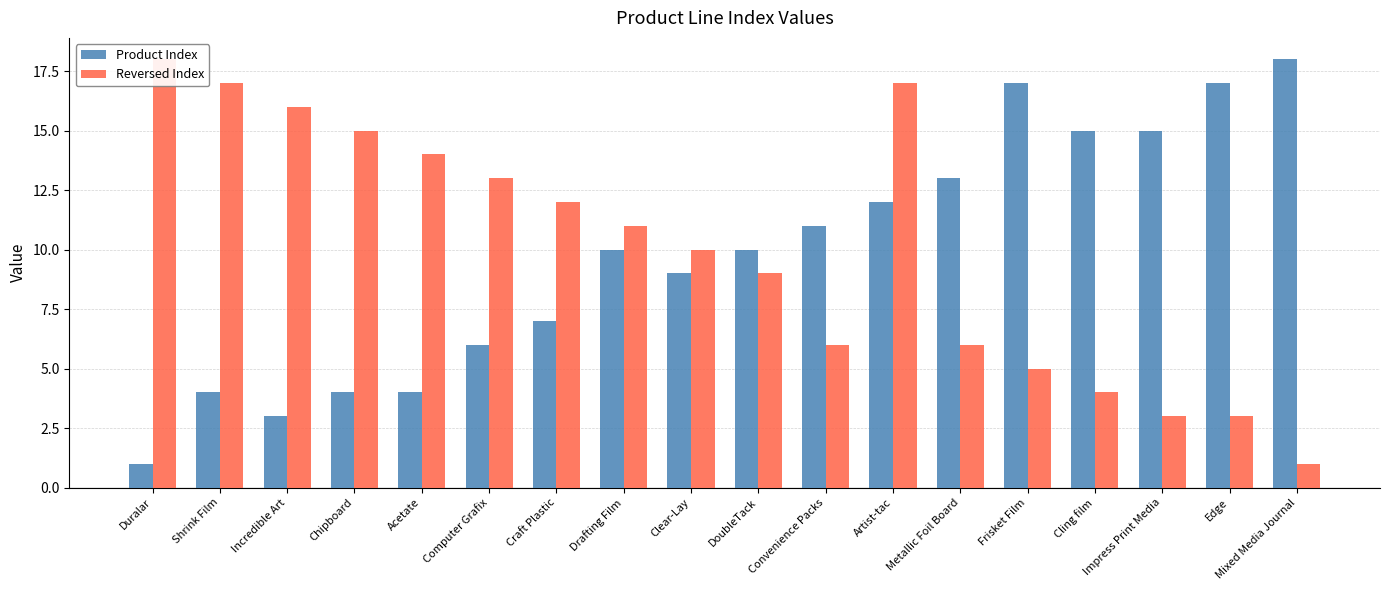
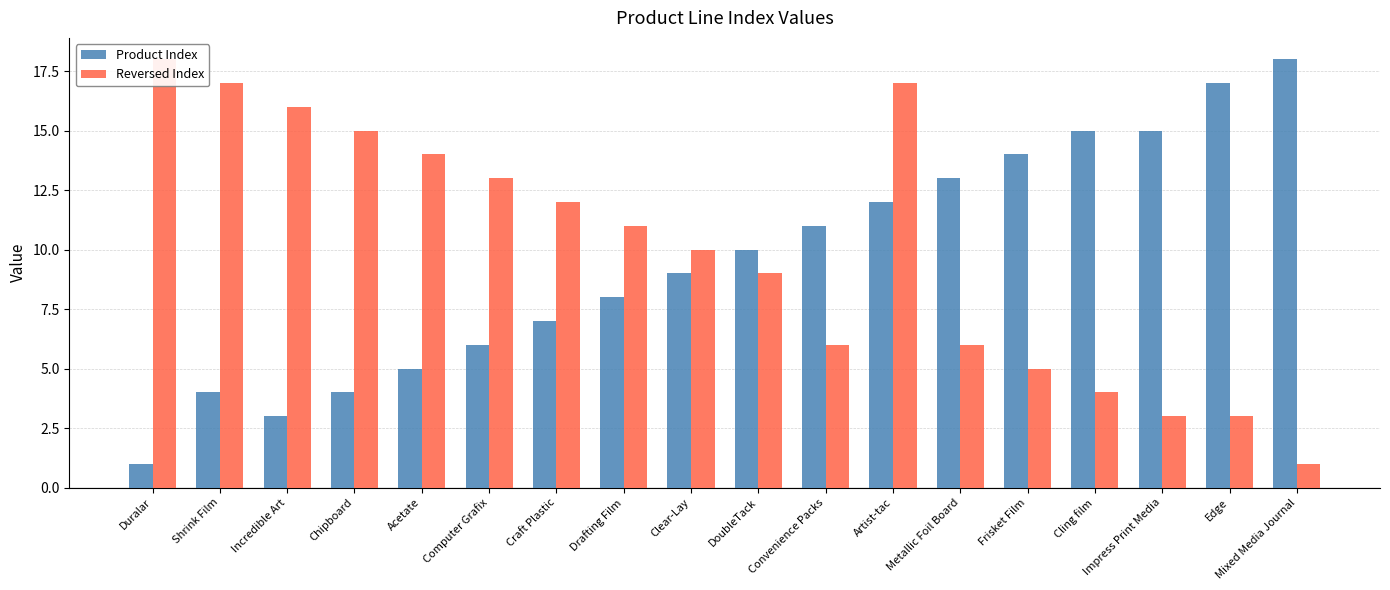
Product Index, Acetate: 4 -> 5
Product Index, Drafting Film: 10 -> 8
Product Index, Frisket Film: 17 -> 14
